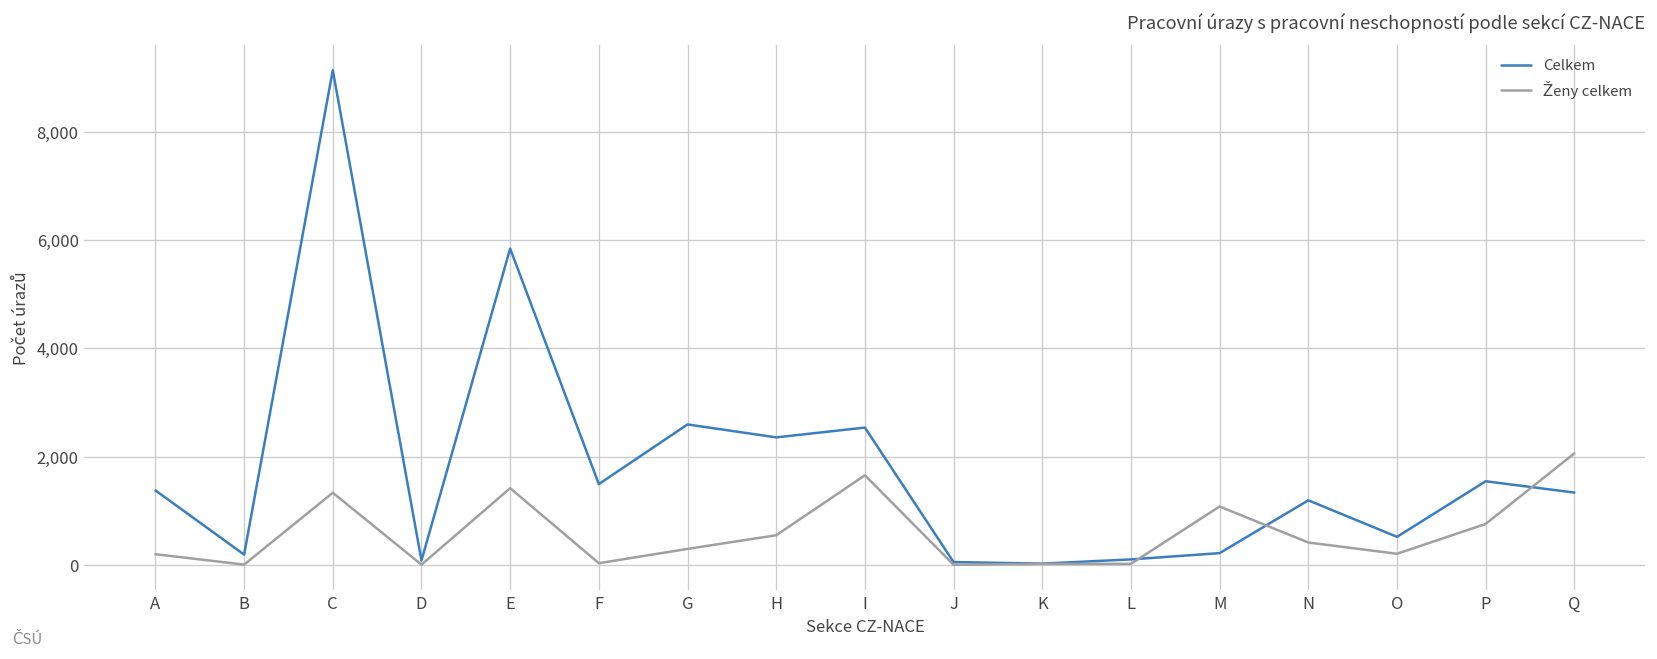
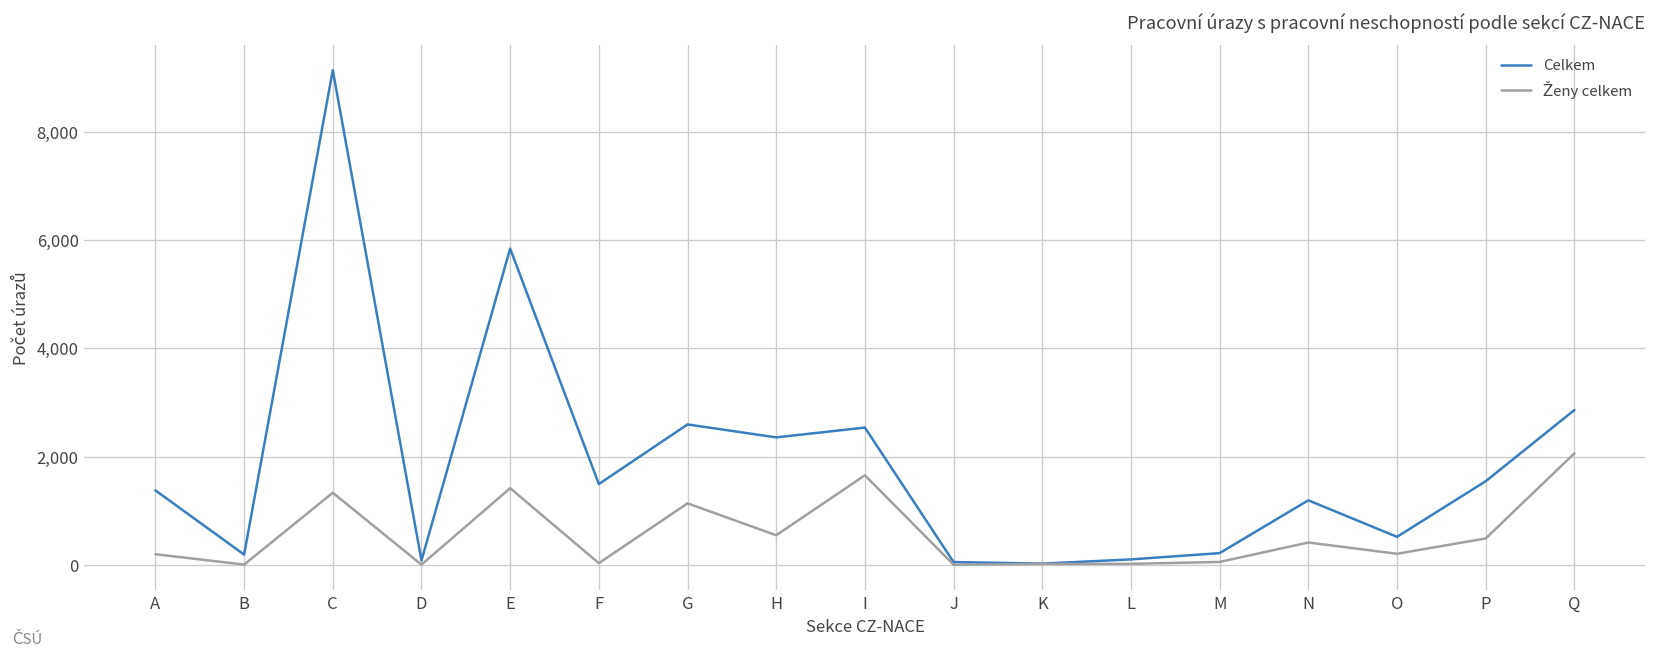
Ženy celkem, G: 300 -> 1,100
Ženy celkem, M: 1,100 -> 100
Ženy celkem, P: 800 -> 500
Celkem, Q: 1,300 -> 2,900
